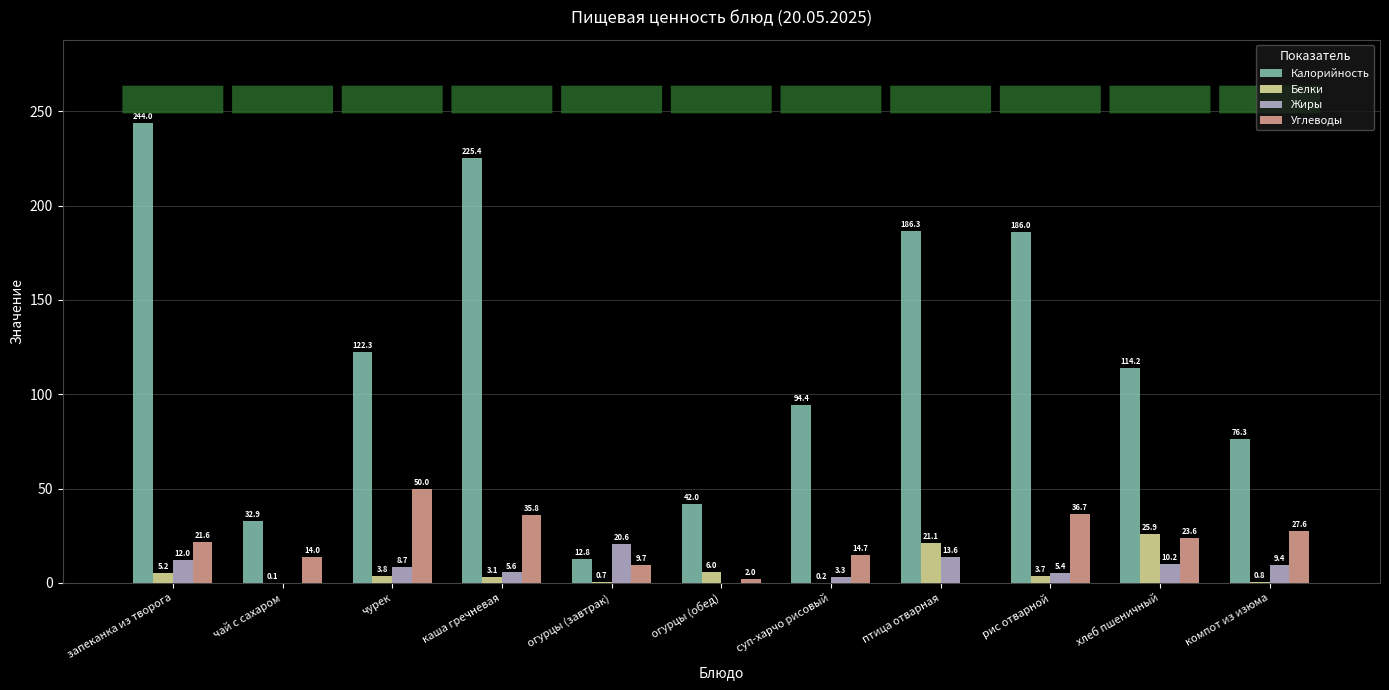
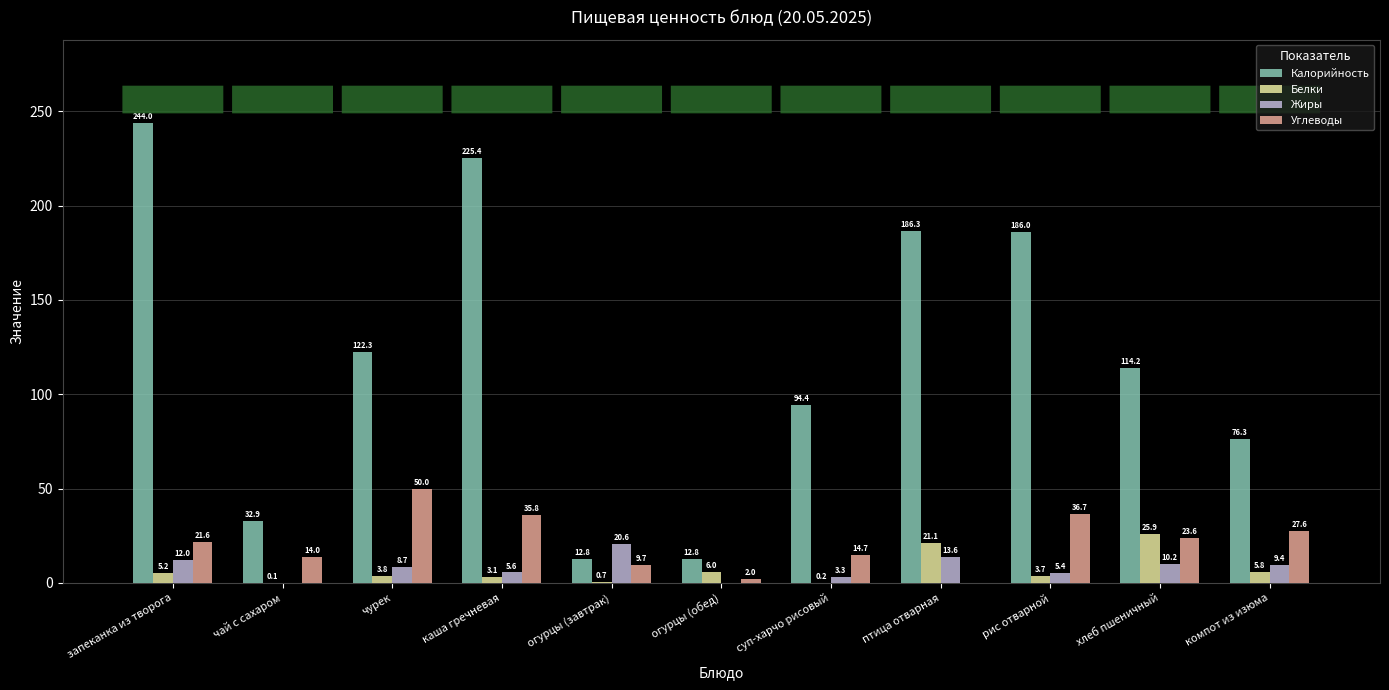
Калорийность, огурцы (обед): 42.0 -> 12.8
Белки, компот из изюма: 0.8 -> 5.8
